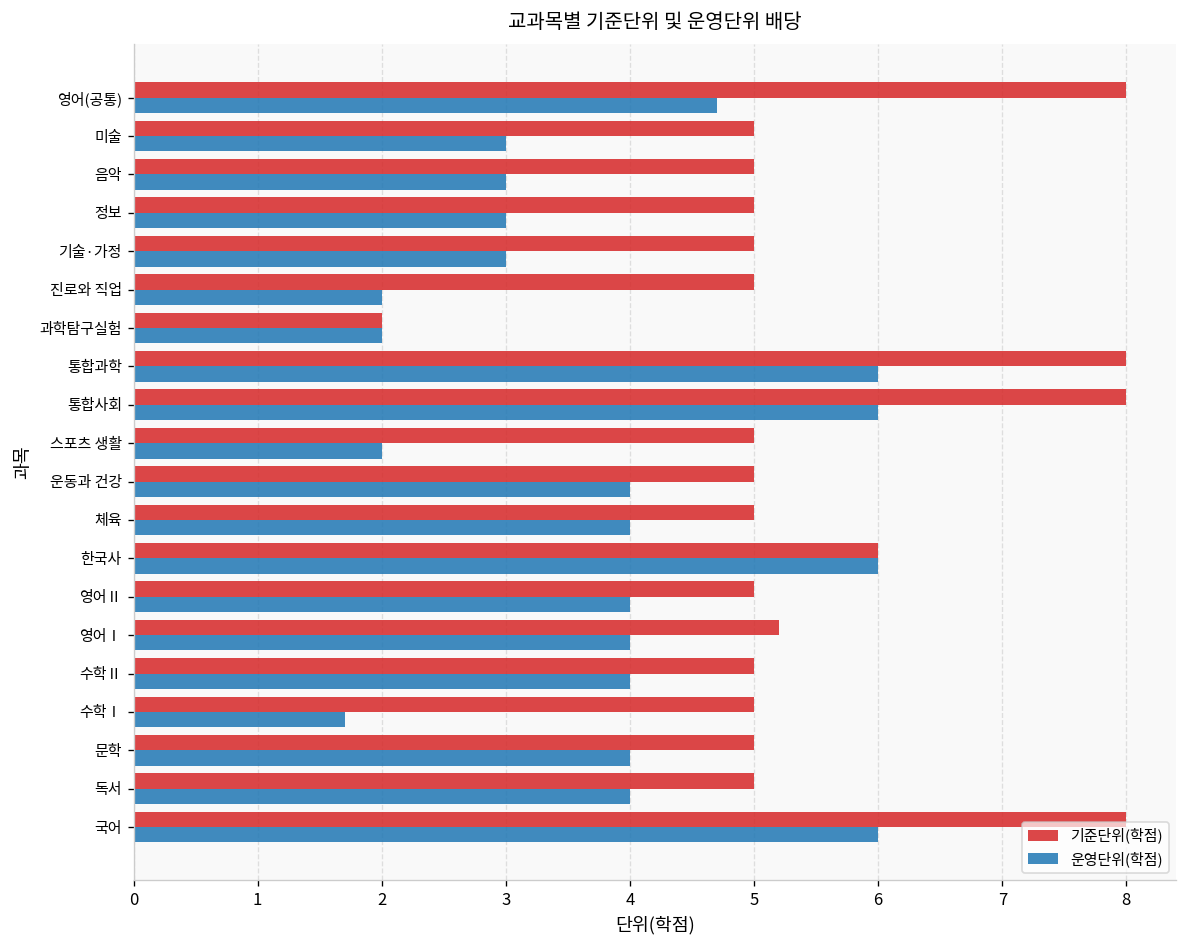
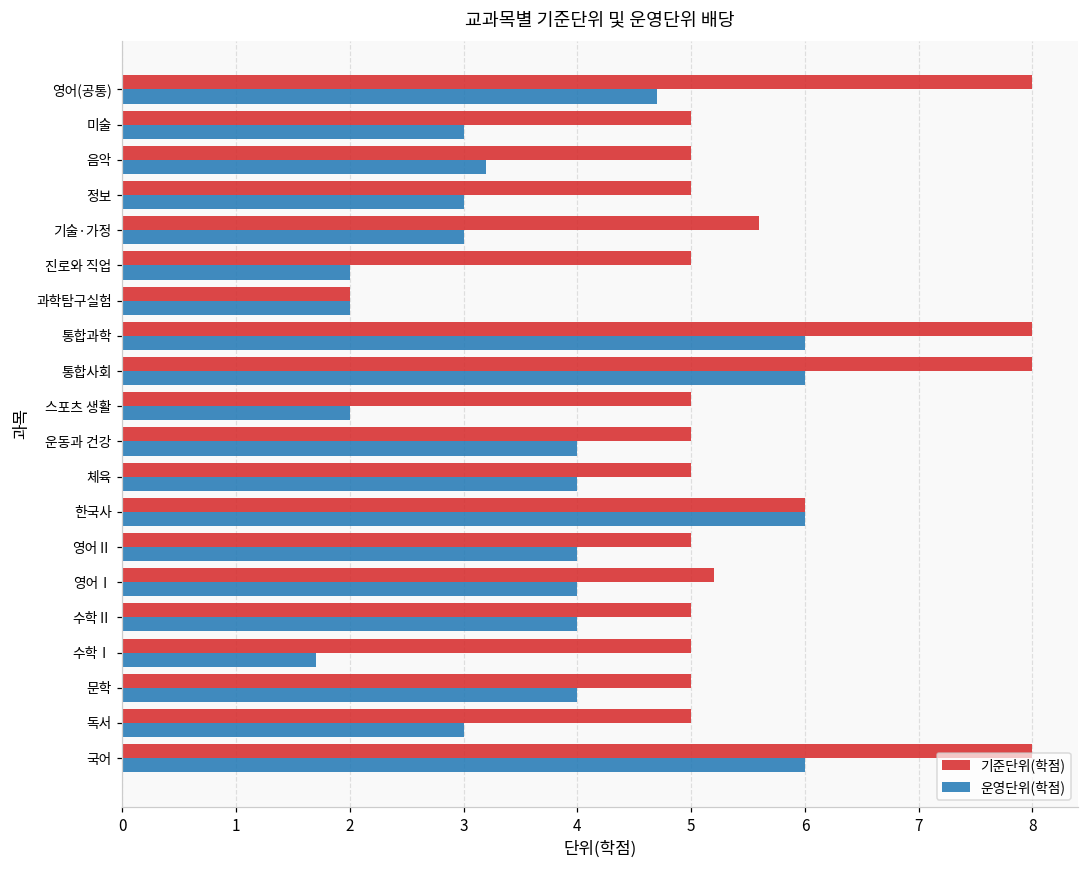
운영단위(학점), 음악: 3.0 -> 3.2
기준단위(학점), 기술·가정: 5.0 -> 5.6
운영단위(학점), 독서: 4 -> 3
